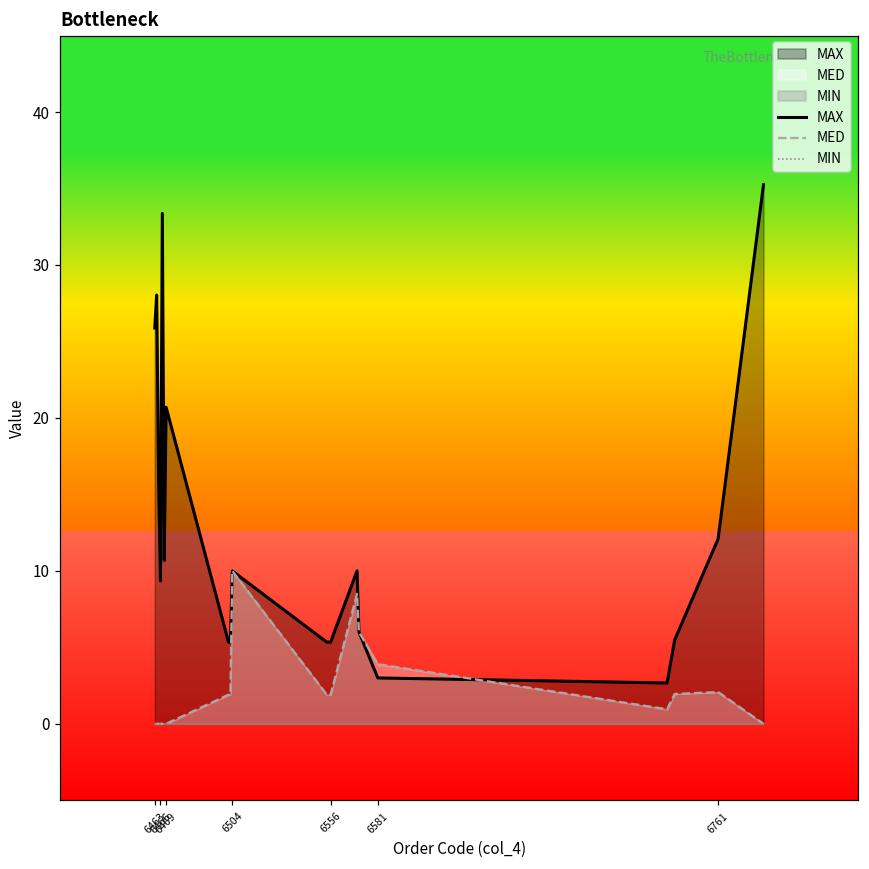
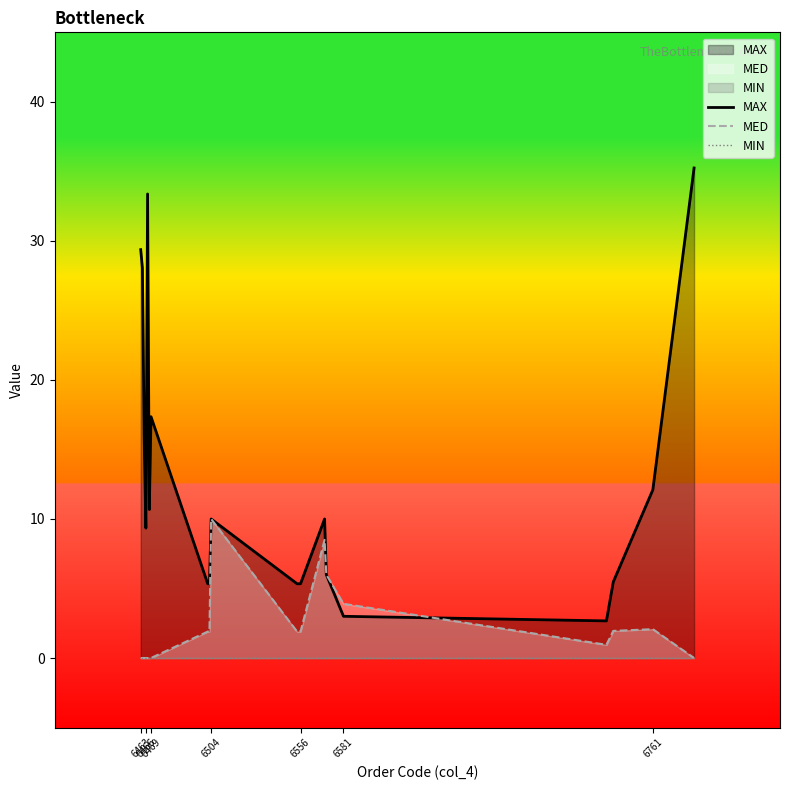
MAX, 6463: 25.9 -> 29.4
MAX, 6469: 20.7 -> 17.4
